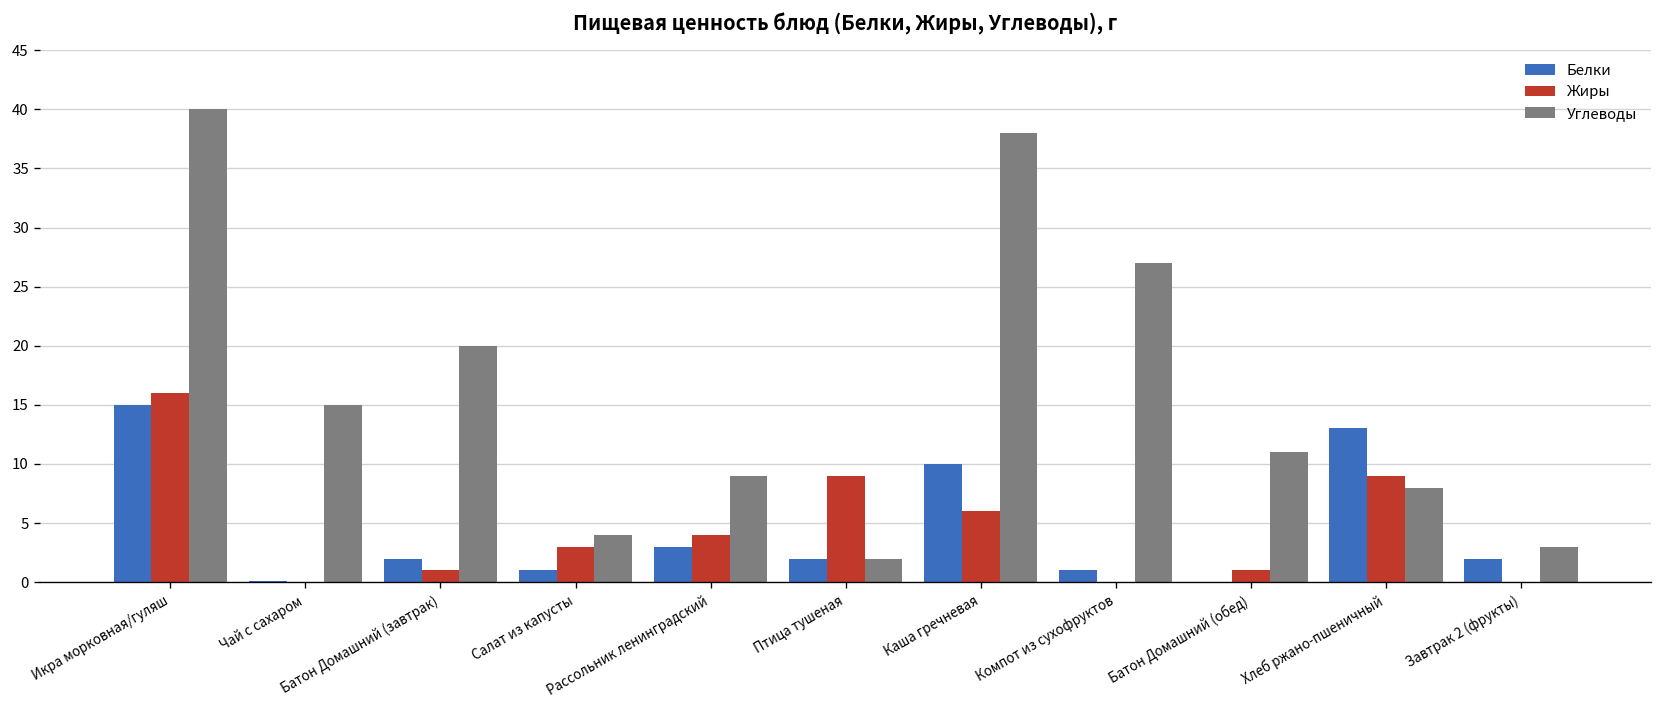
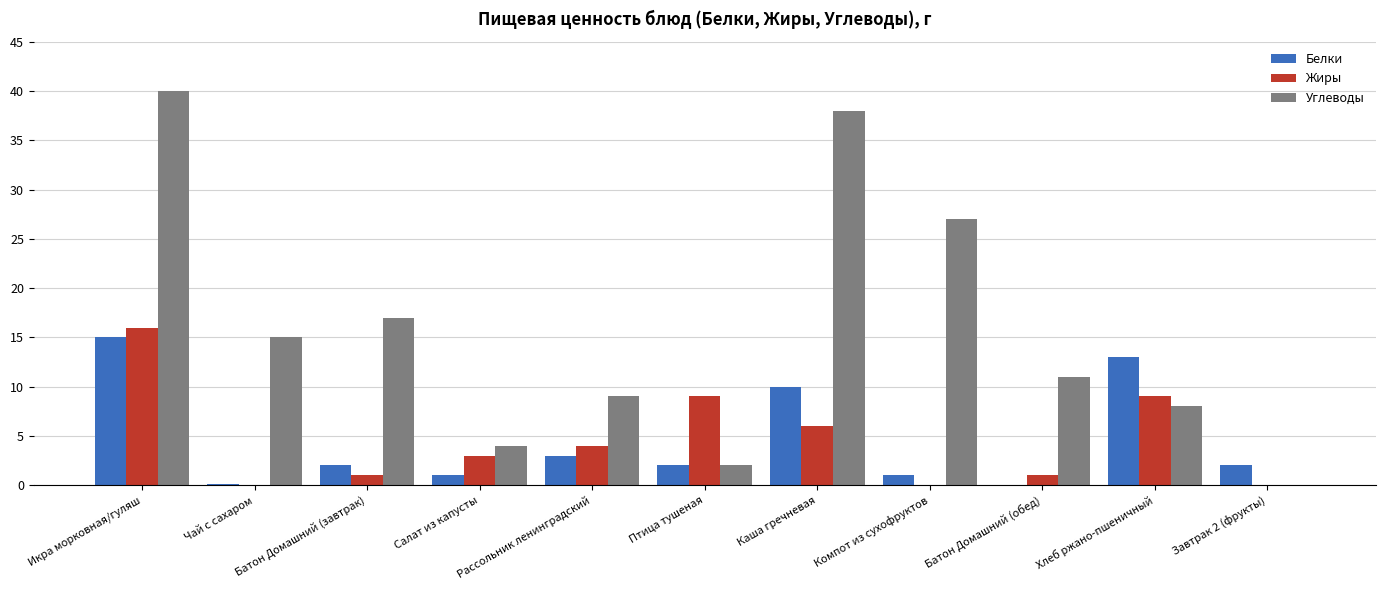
Углеводы, Батон Домашний (завтрак): 20 -> 17
Углеводы, Завтрак 2 (фрукты): 3 -> 0
